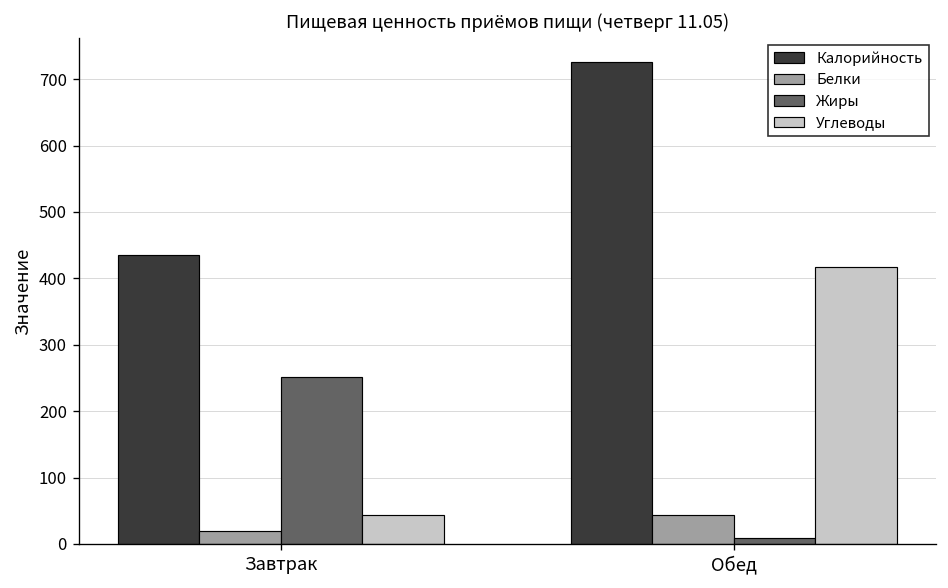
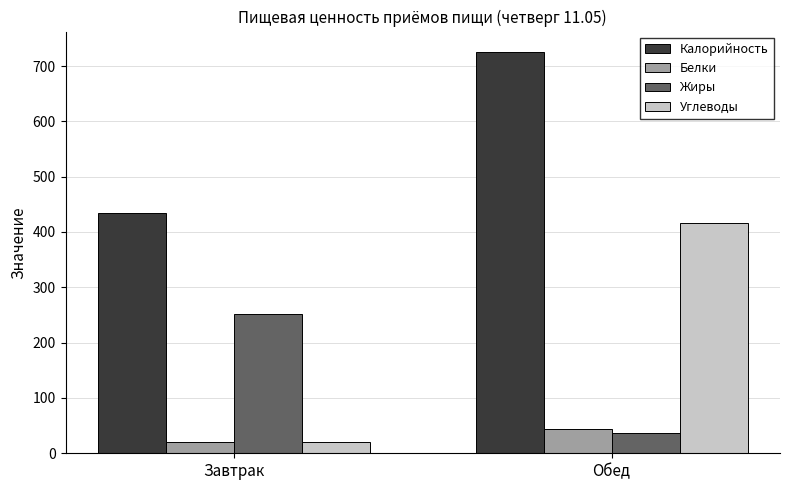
Углеводы, Завтрак: 40 -> 20
Жиры, Обед: 10 -> 40
